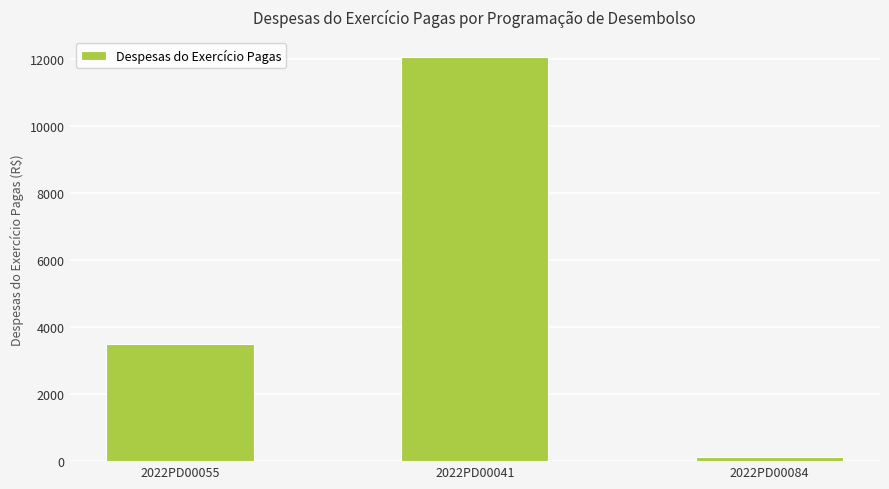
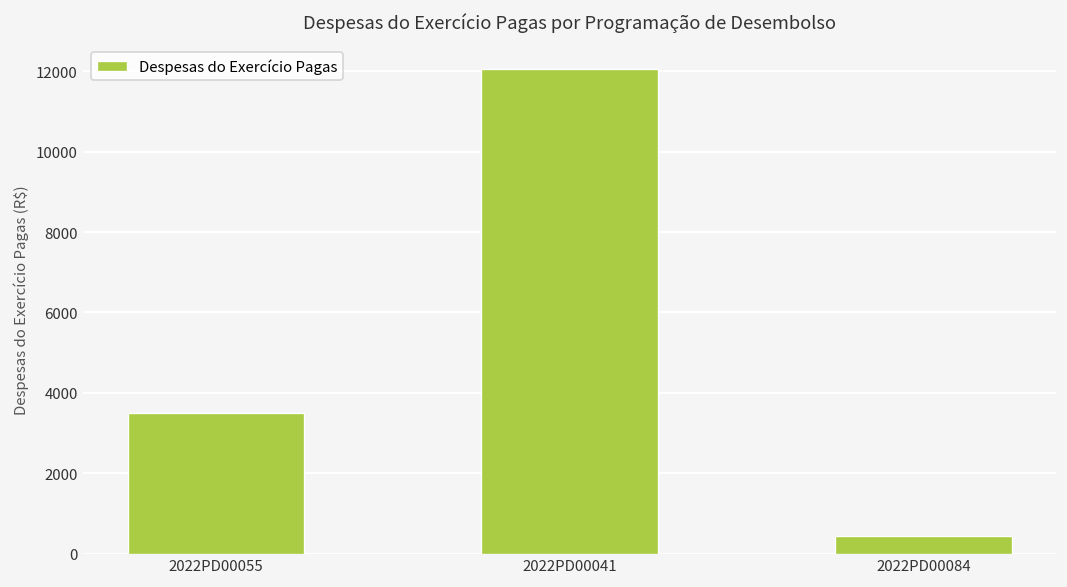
2022PD00084: 100 -> 400
